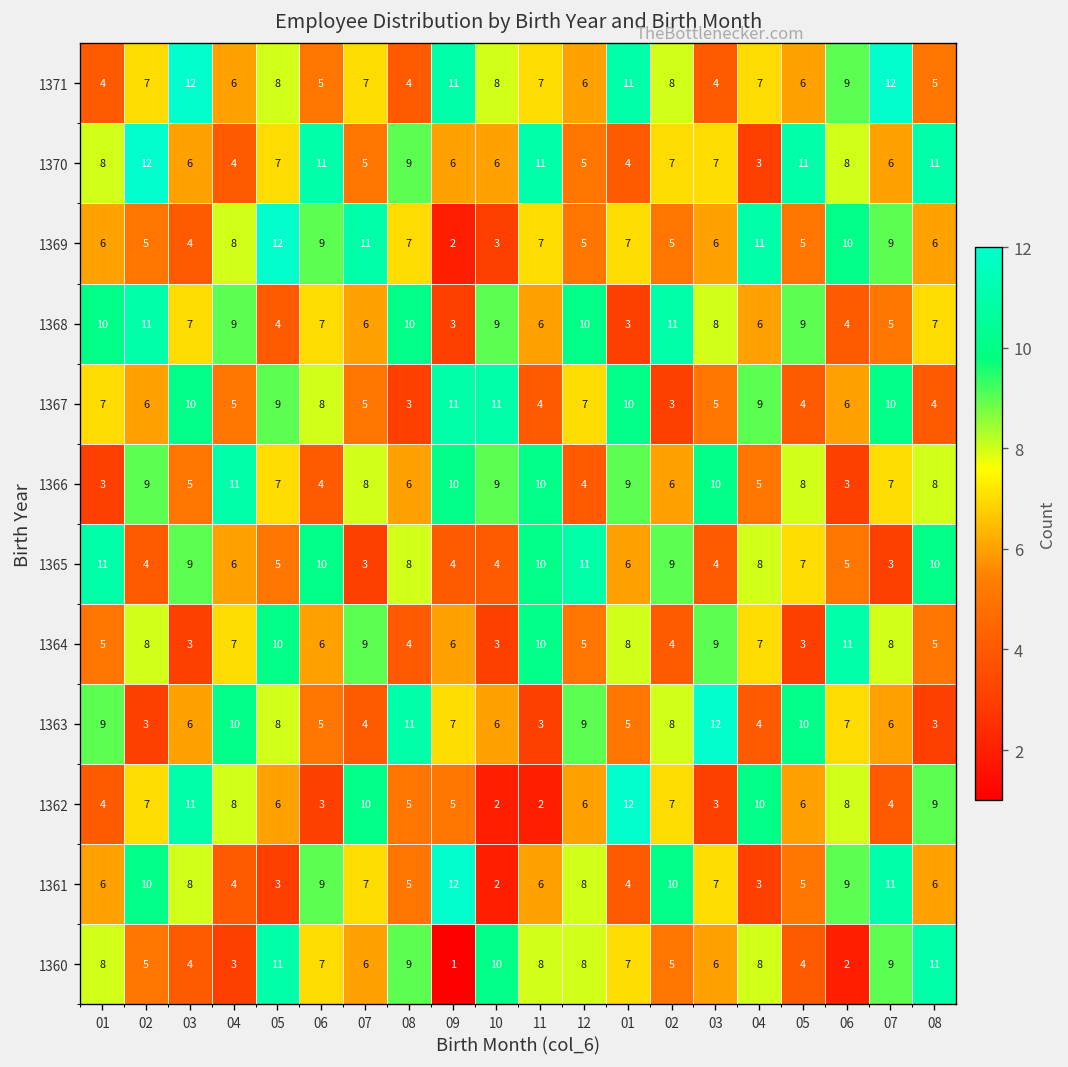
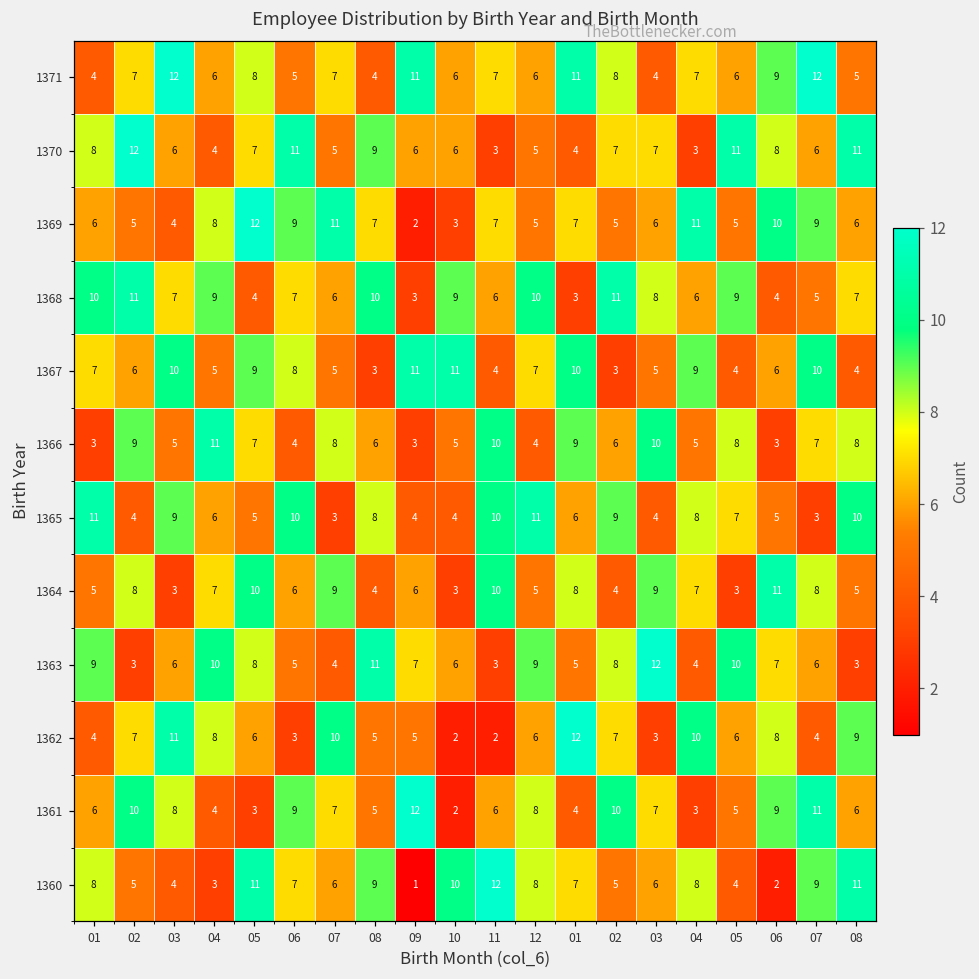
1371, 10: 8 -> 6
1370, 11: 11 -> 3
1366, 09: 10 -> 3
1366, 10: 9 -> 5
1360, 11: 8 -> 12
